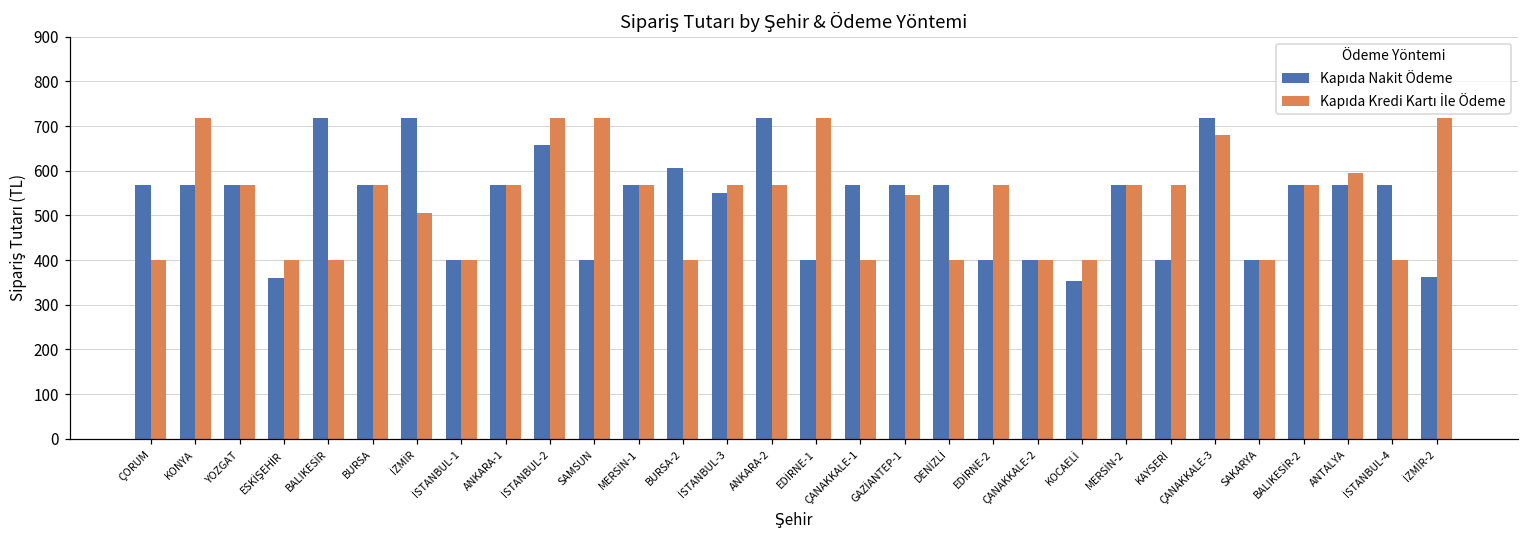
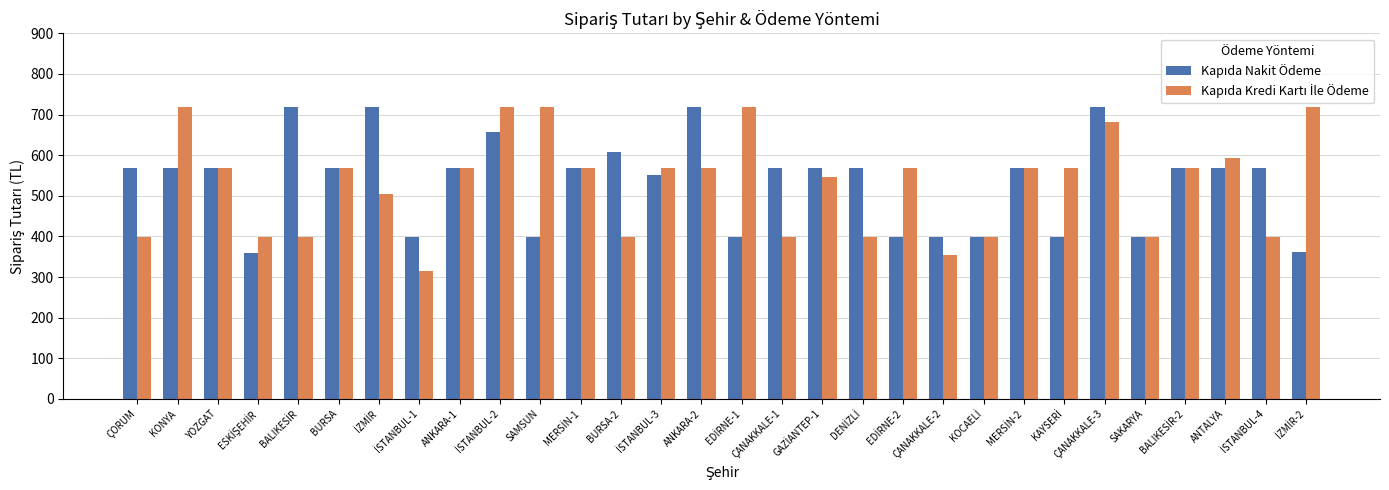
Kapıda Kredi Kartı İle Ödeme, İSTANBUL-1: 400 -> 320
Kapıda Kredi Kartı İle Ödeme, ÇANAKKALE-2: 400 -> 360
Kapıda Nakit Ödeme, KOCAELİ: 350 -> 400
